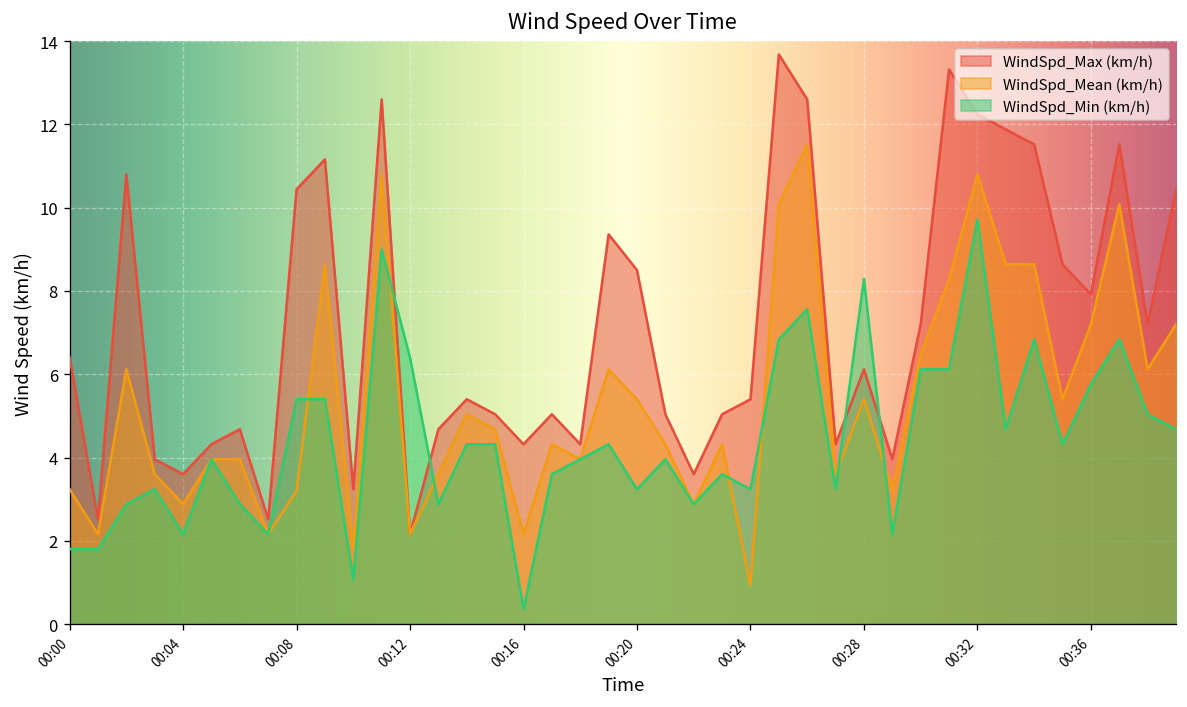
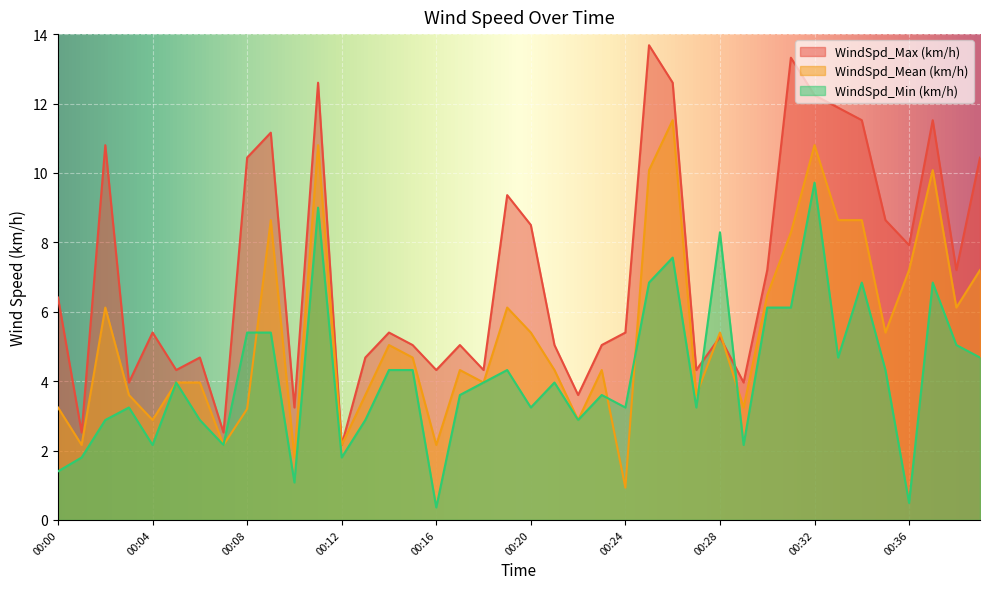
WindSpd_Min (km/h), 00:00: 1.8 -> 1.4
WindSpd_Max (km/h), 00:04: 3.6 -> 5.4
WindSpd_Min (km/h), 00:12: 6.4 -> 1.8
WindSpd_Max (km/h), 00:28: 6.1 -> 5.3
WindSpd_Min (km/h), 00:36: 5.8 -> 0.5
